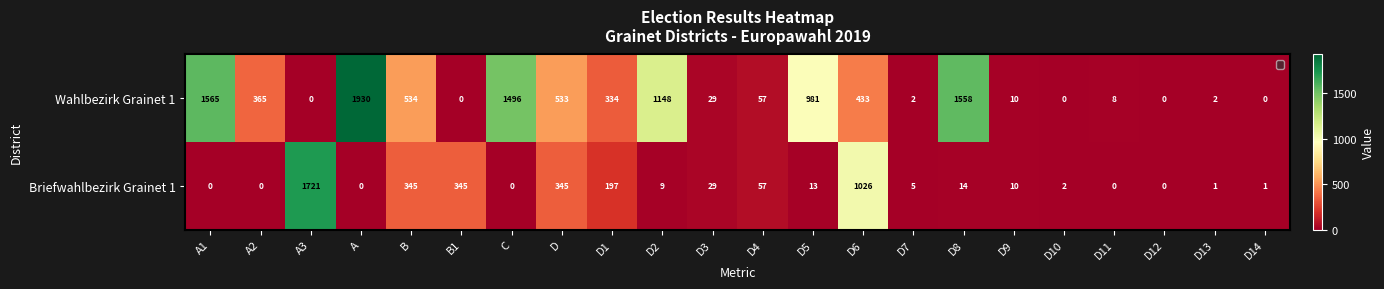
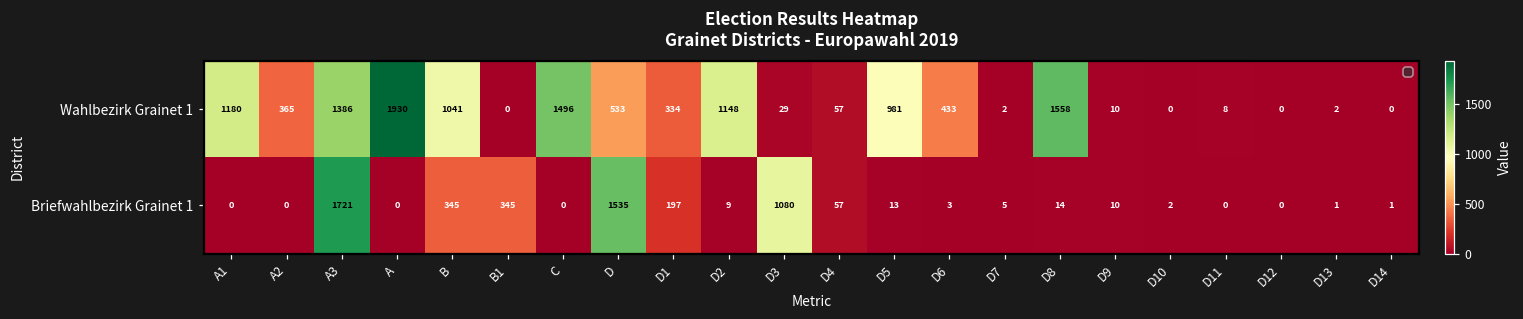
Wahlbezirk Grainet 1, A1: 1565 -> 1180
Wahlbezirk Grainet 1, A3: 0 -> 1386
Wahlbezirk Grainet 1, B: 534 -> 1041
Briefwahlbezirk Grainet 1, D: 345 -> 1535
Briefwahlbezirk Grainet 1, D3: 29 -> 1080
Briefwahlbezirk Grainet 1, D6: 1026 -> 3
